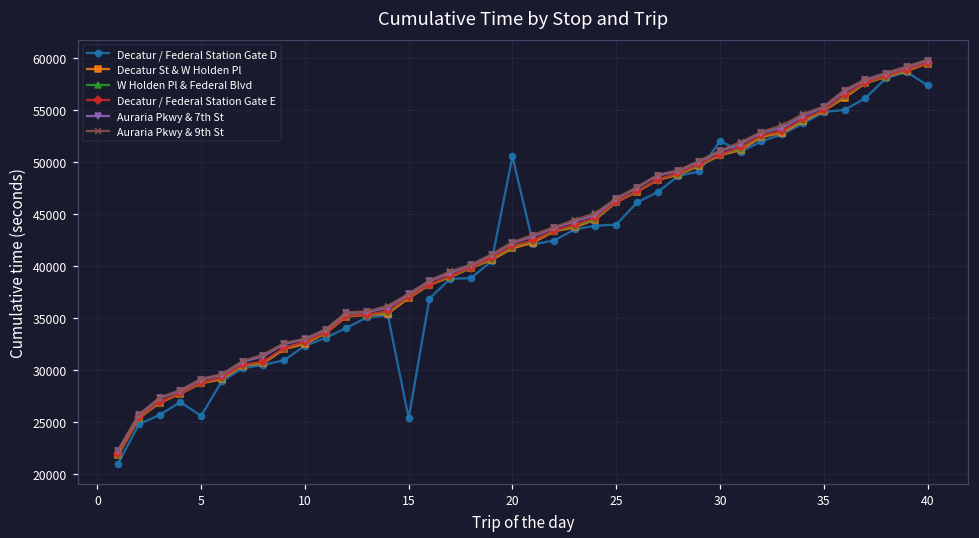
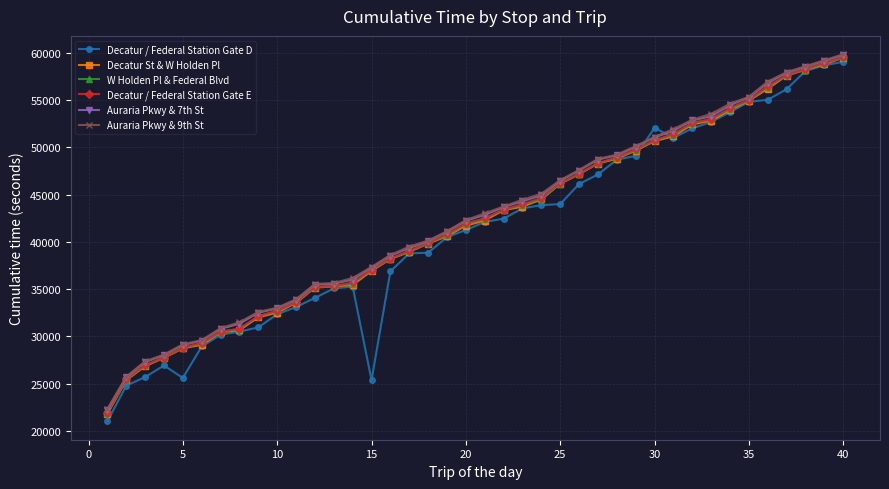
Decatur / Federal Station Gate D, 20: 51000 -> 41000
Decatur / Federal Station Gate D, 40: 57000 -> 59000
